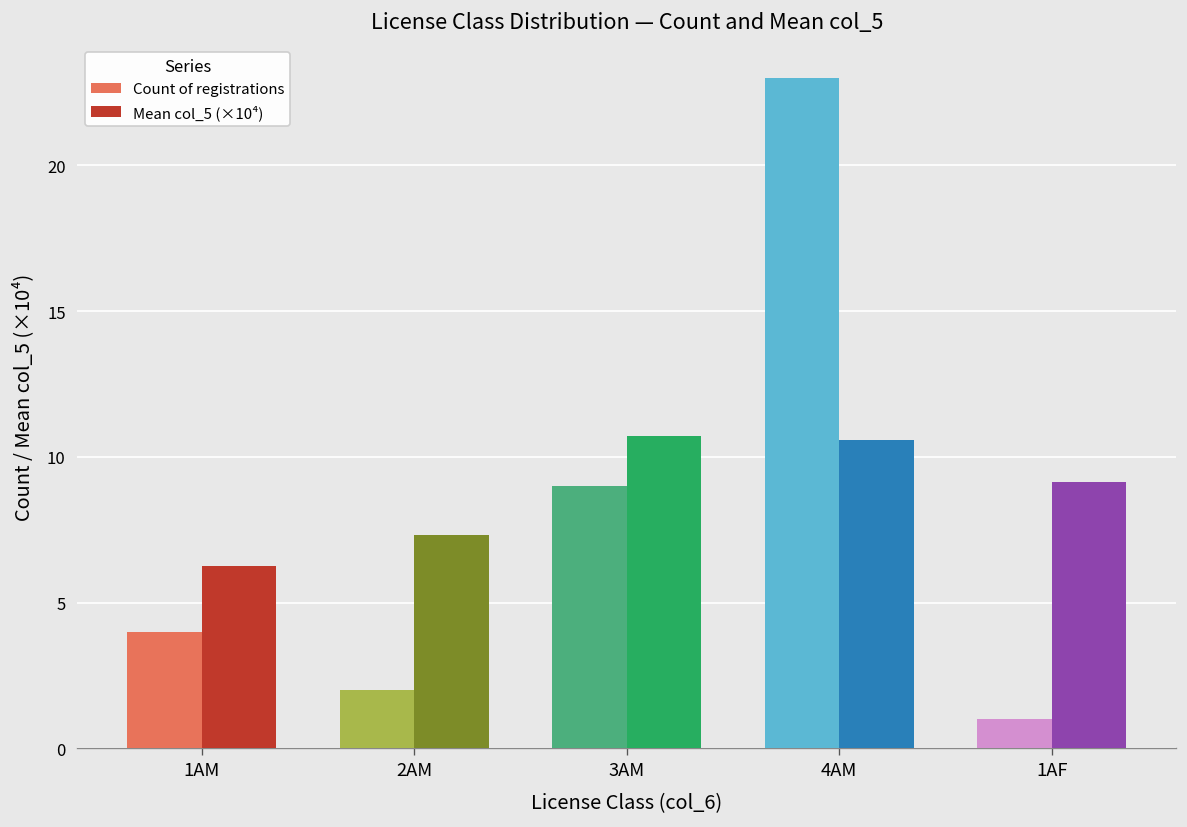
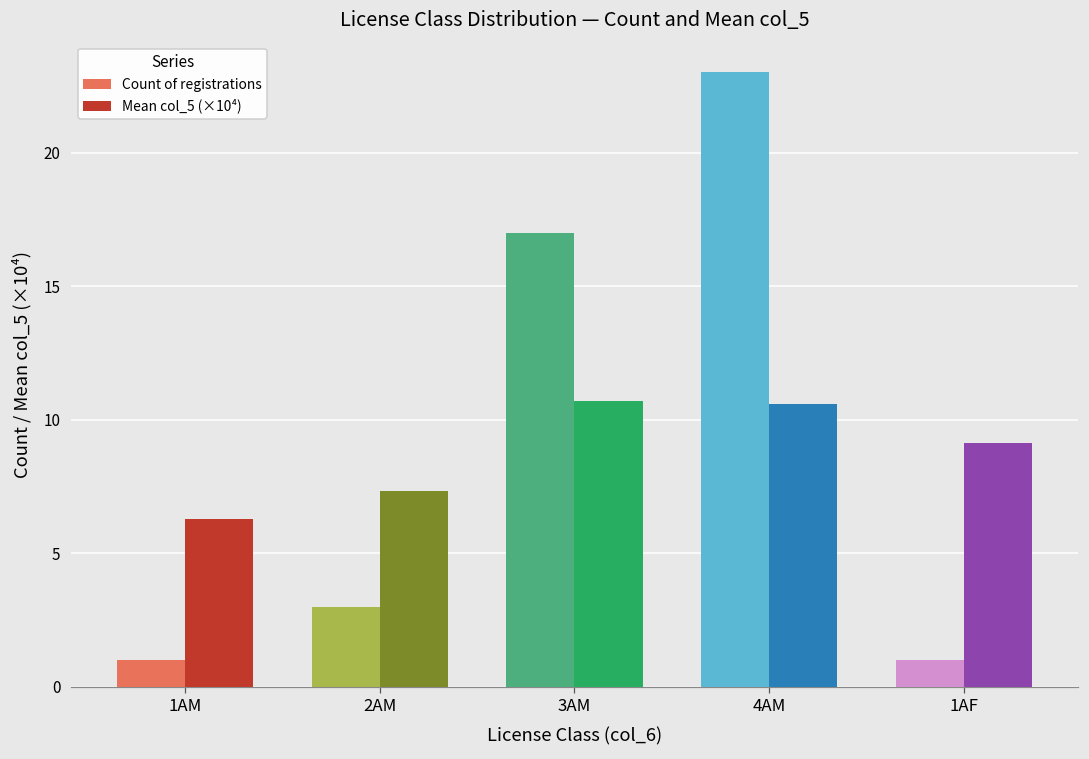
Count of registrations, 1AM: 4 -> 1
Count of registrations, 2AM: 2 -> 3
Count of registrations, 3AM: 9 -> 17
